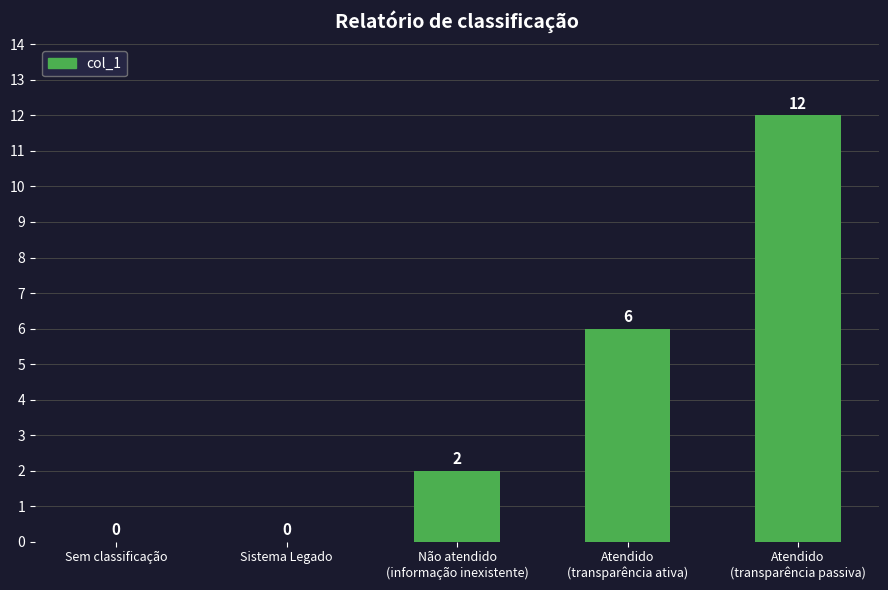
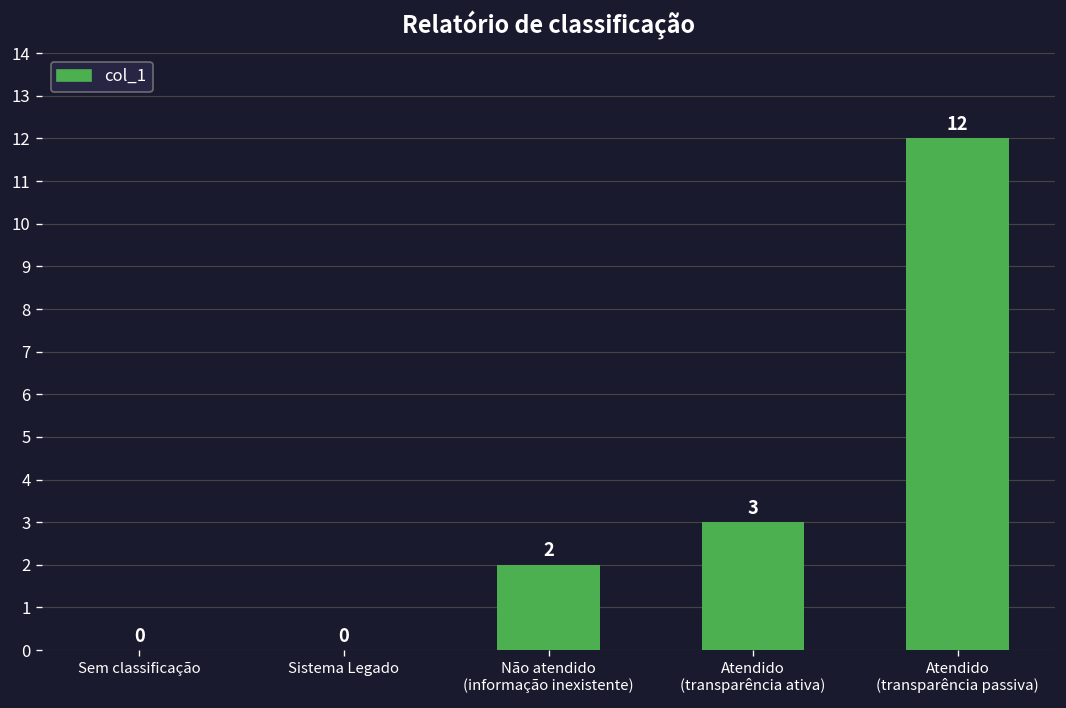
Atendido (transparência ativa): 6 -> 3
